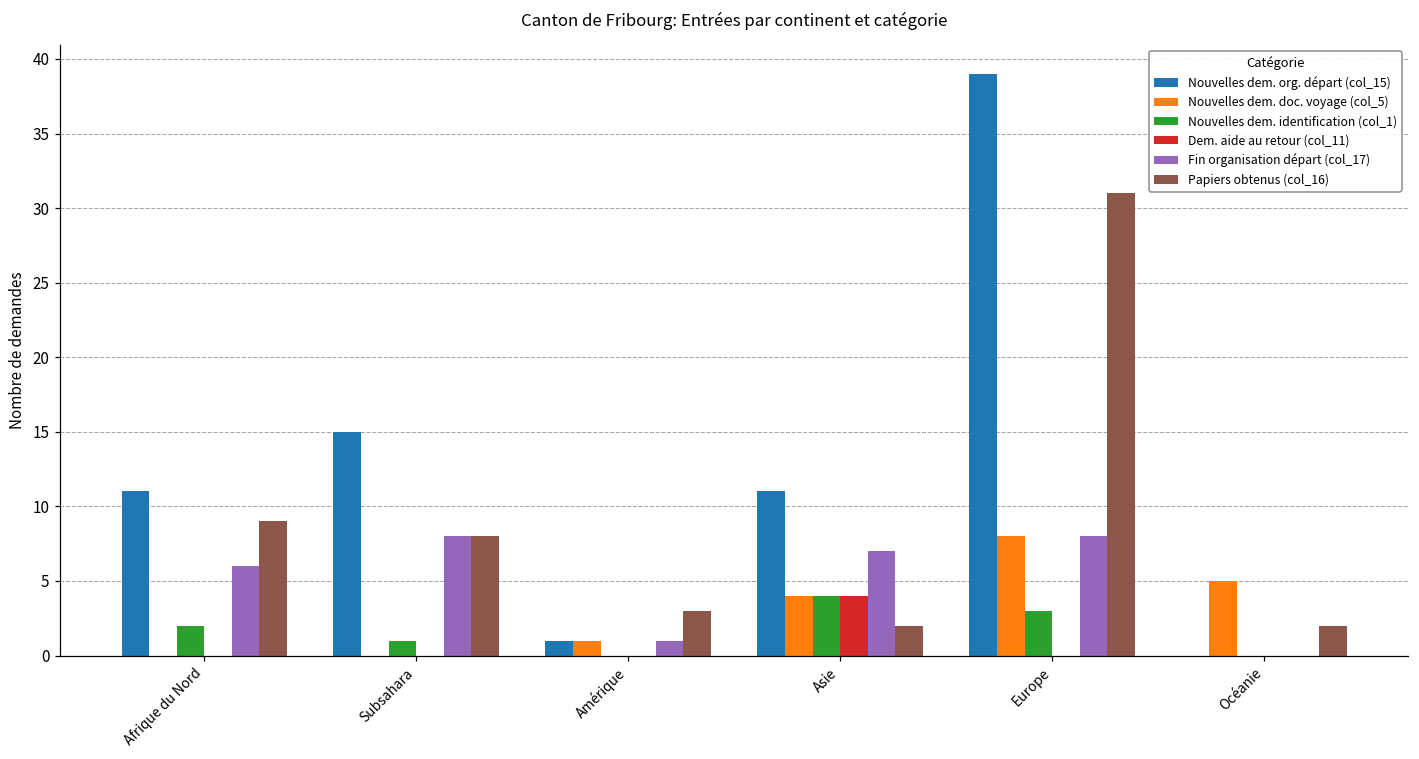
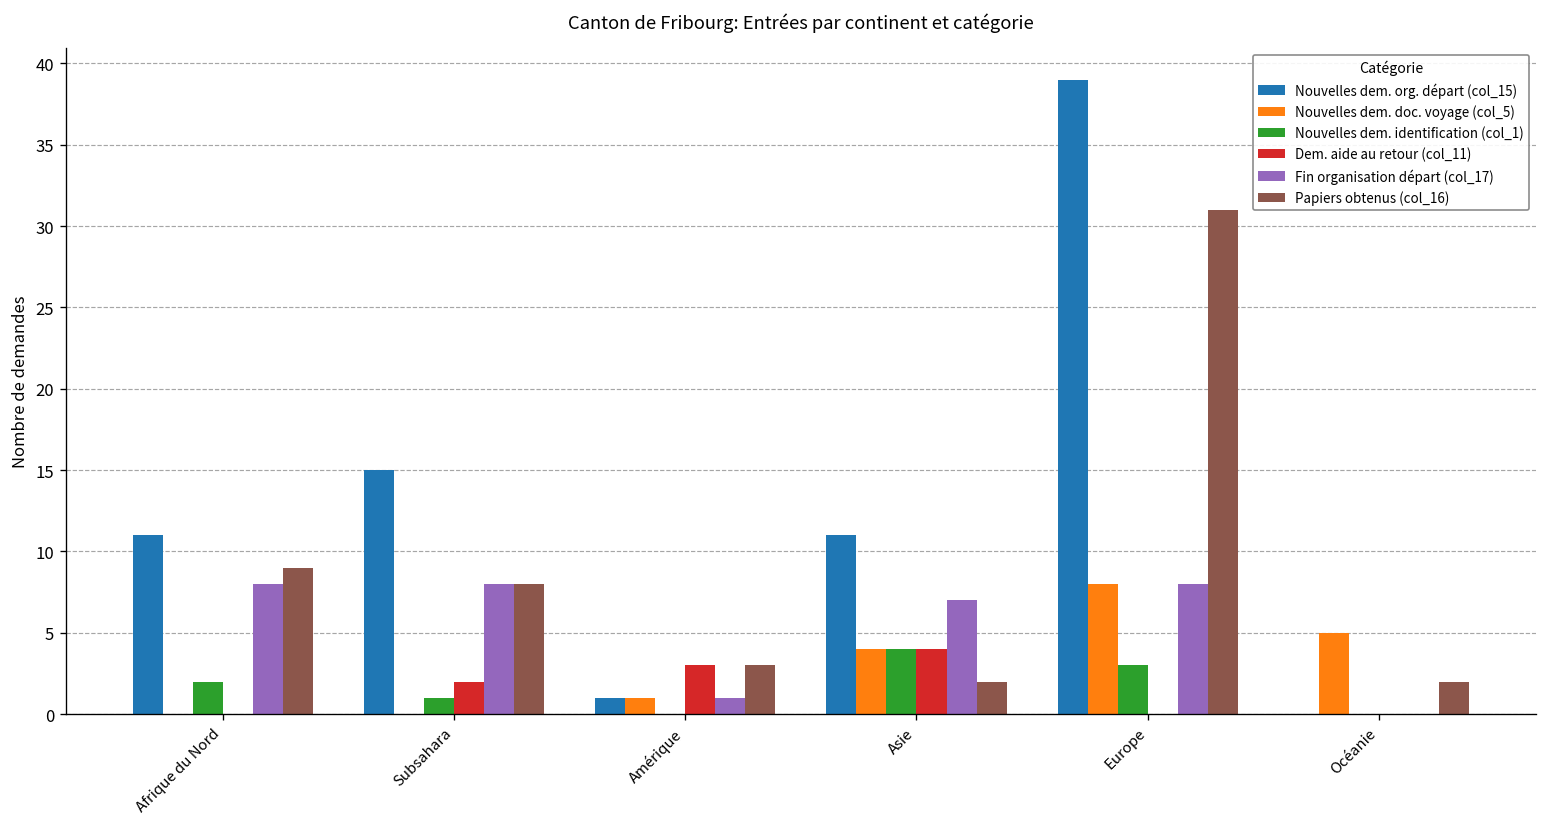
Fin organisation départ (col_17), Afrique du Nord: 6 -> 8
Dem. aide au retour (col_11), Subsahara: 0 -> 2
Dem. aide au retour (col_11), Amérique: 0 -> 3
